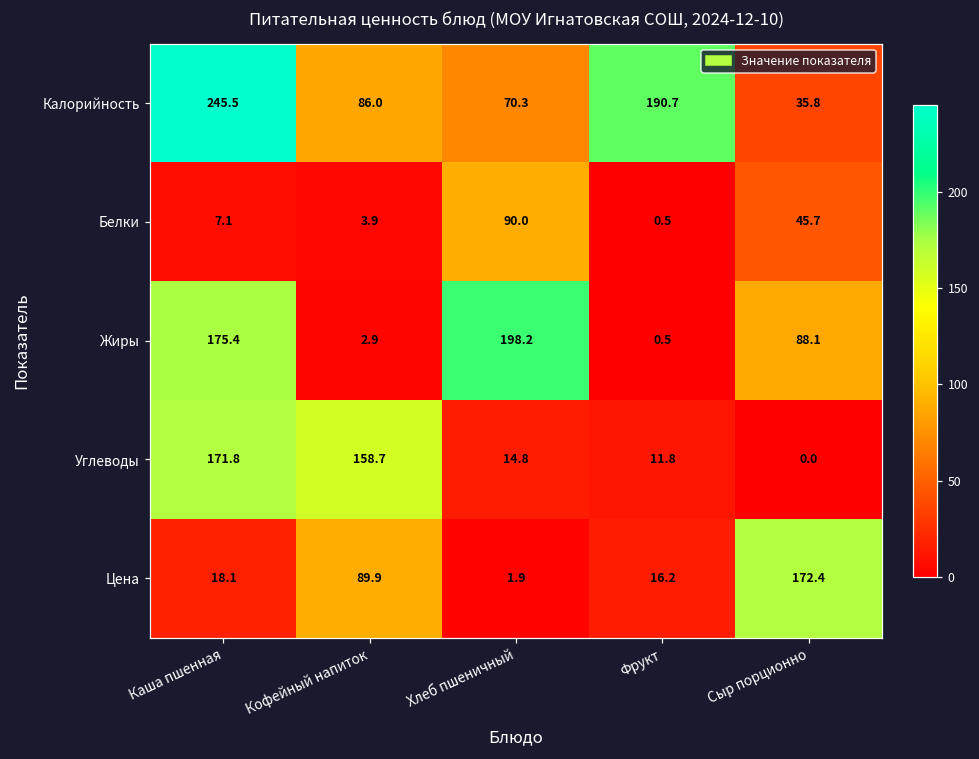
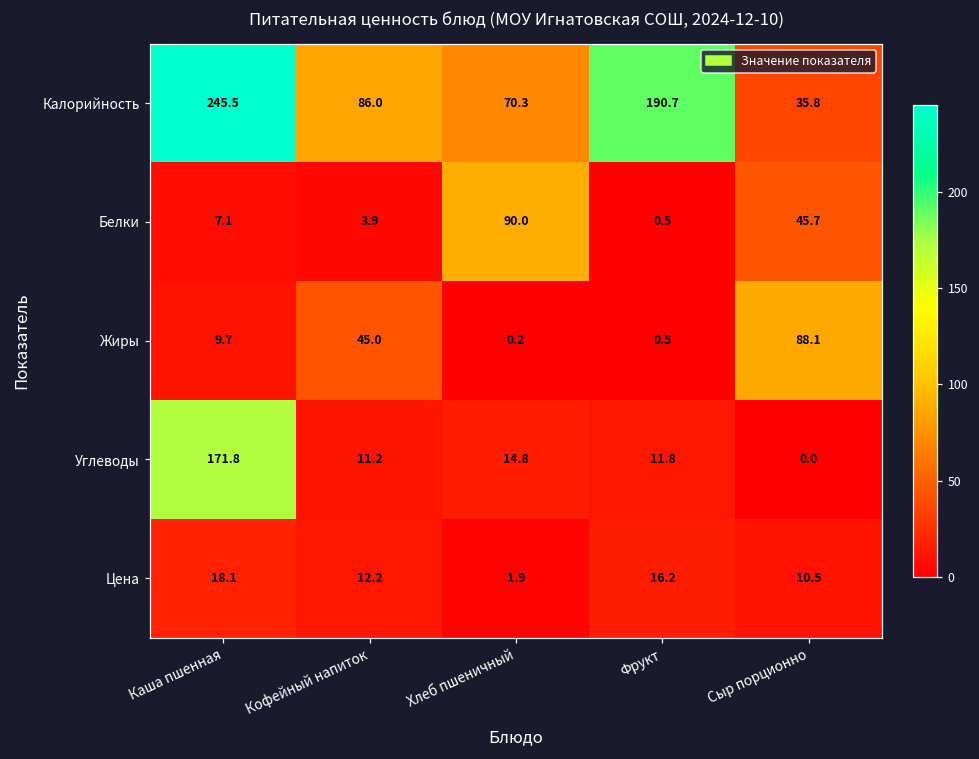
Жиры, Каша пшенная: 175.4 -> 9.7
Жиры, Кофейный напиток: 2.9 -> 45.0
Жиры, Хлеб пшеничный: 198.2 -> 0.2
Углеводы, Кофейный напиток: 158.7 -> 11.2
Цена, Кофейный напиток: 89.9 -> 12.2
Цена, Сыр порционно: 172.4 -> 10.5
